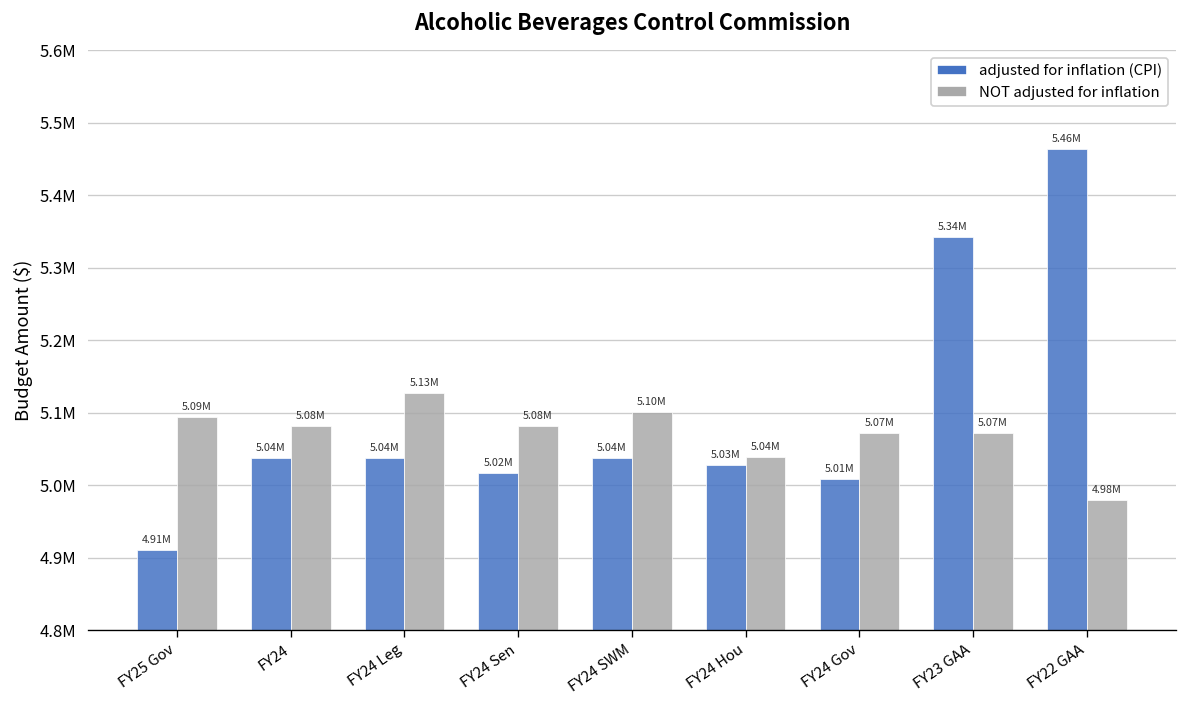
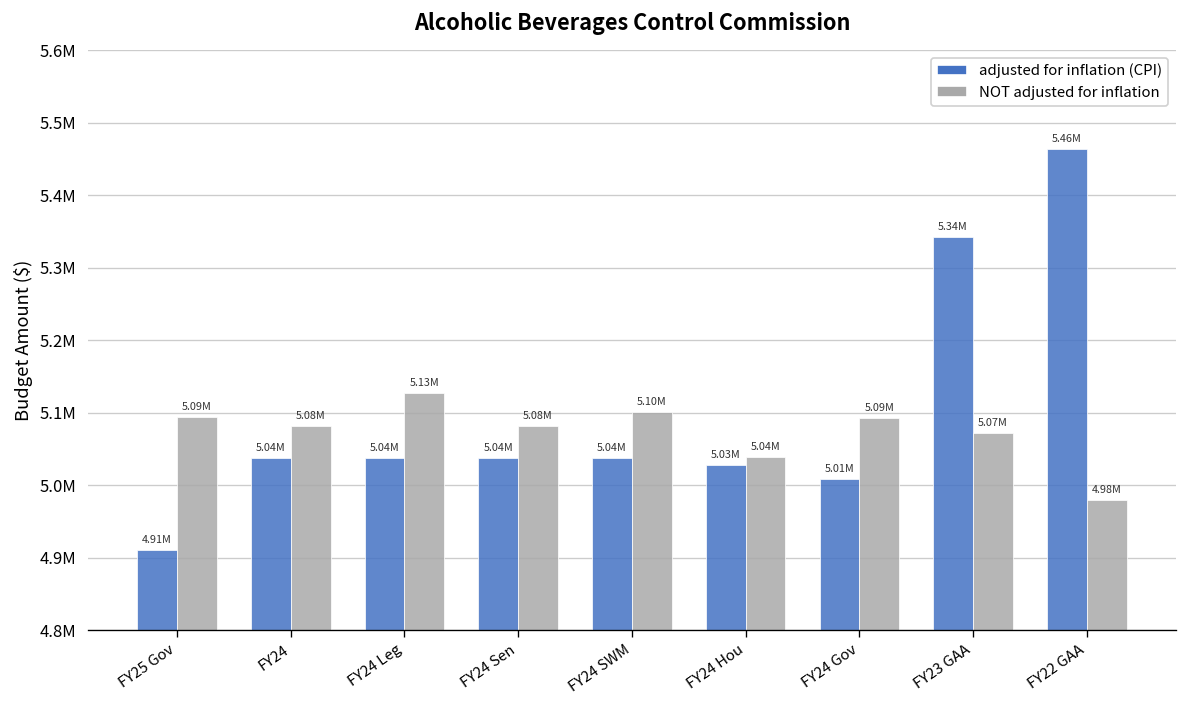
adjusted for inflation (CPI), FY24 Sen: 5.02M -> 5.04M
NOT adjusted for inflation, FY24 Gov: 5.07M -> 5.09M
